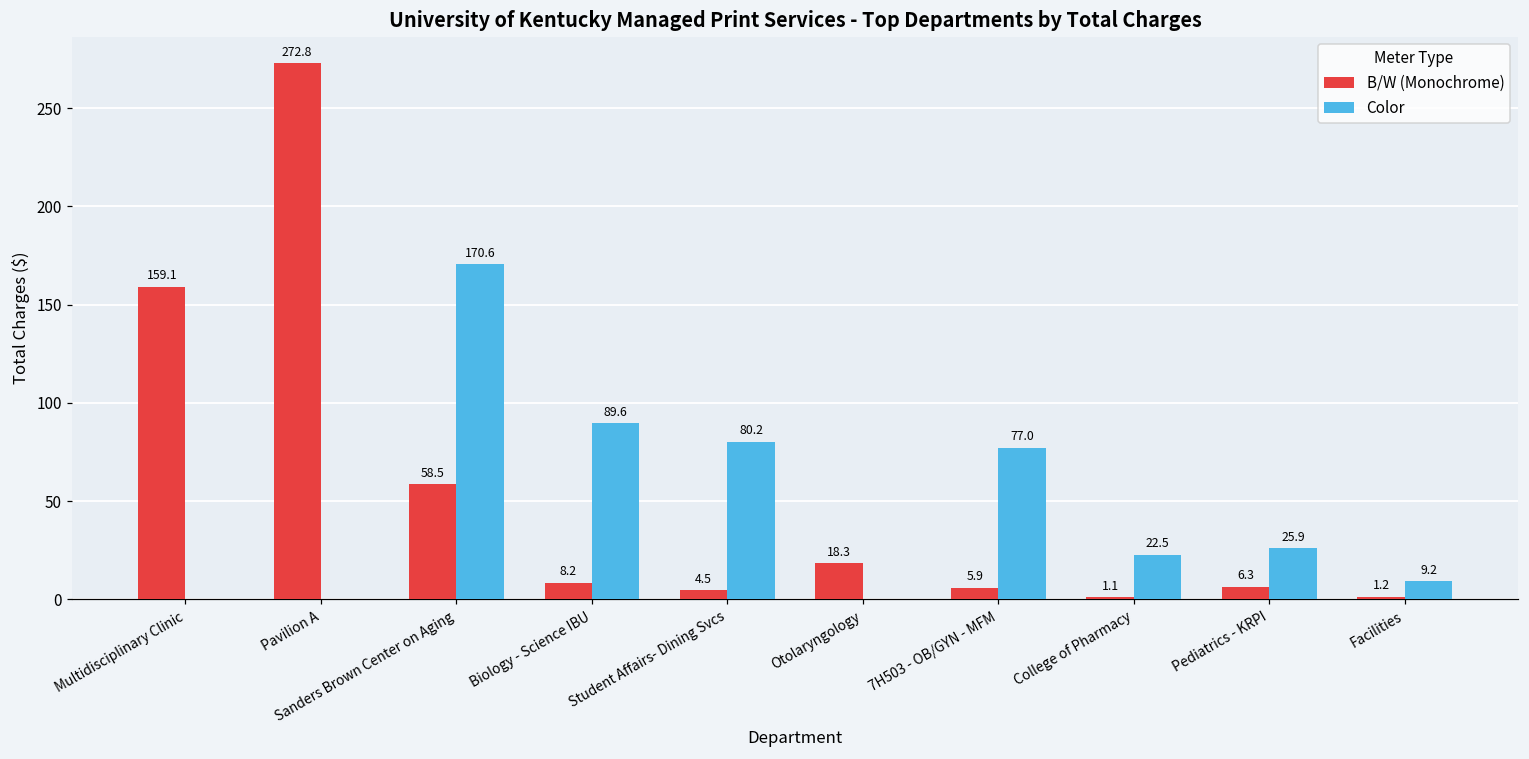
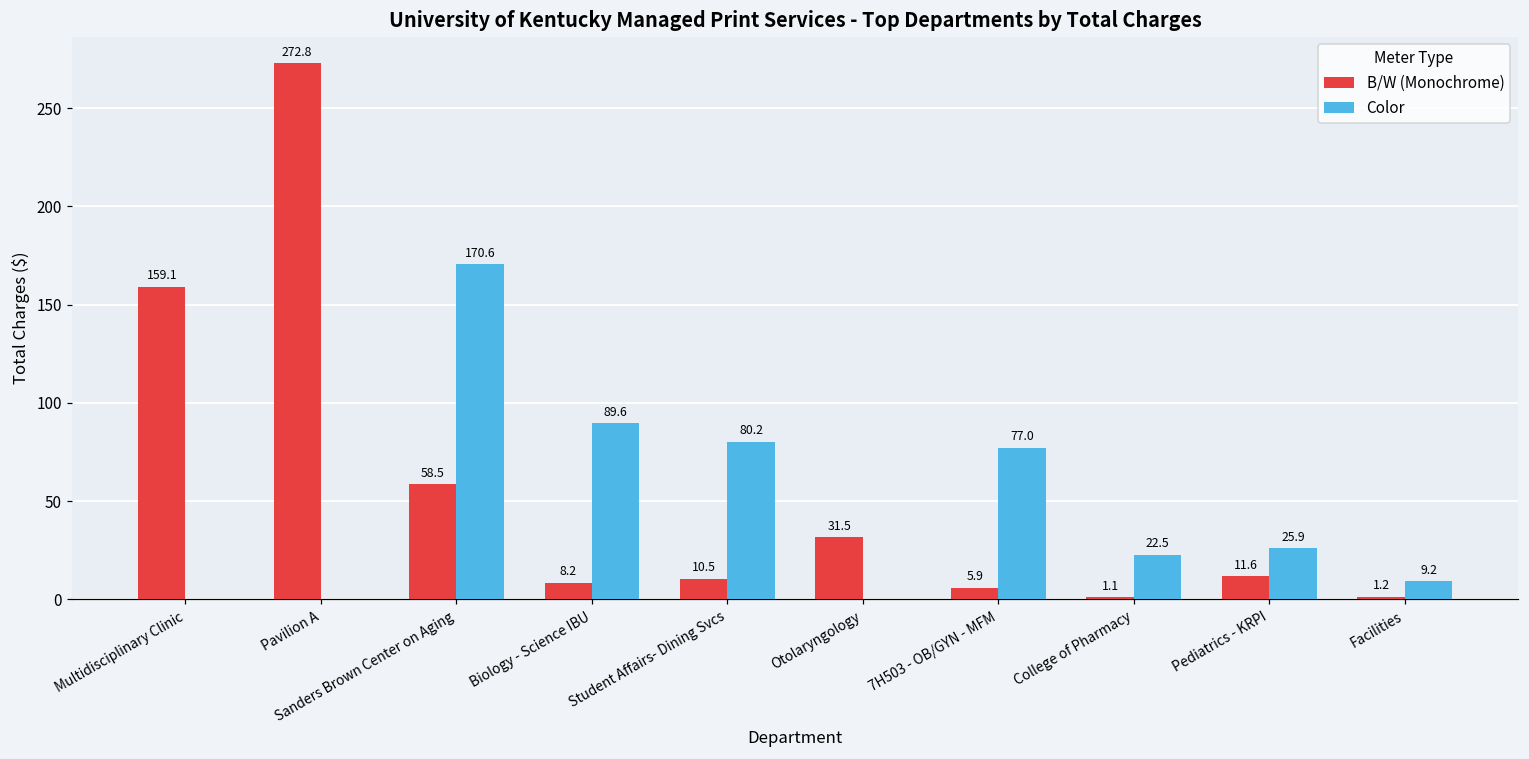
B/W (Monochrome), Student Affairs- Dining Svcs: 4.5 -> 10.5
B/W (Monochrome), Otolaryngology: 18.3 -> 31.5
B/W (Monochrome), Pediatrics - KRPI: 6.3 -> 11.6
